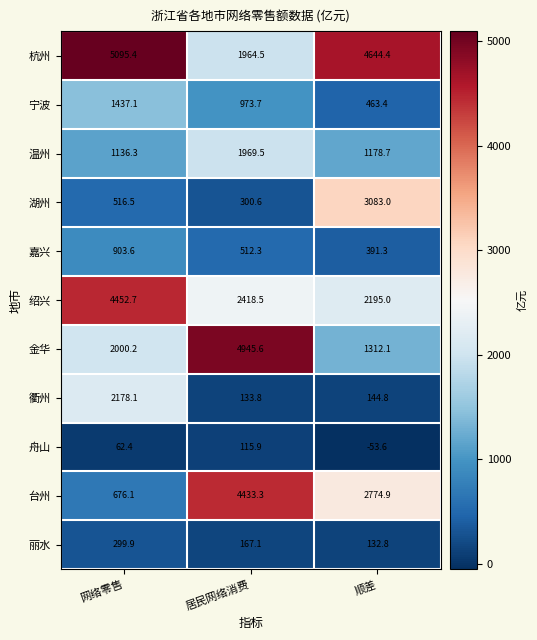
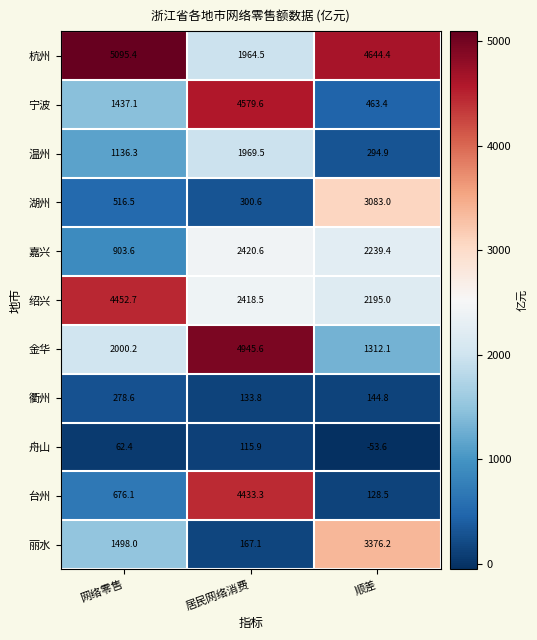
宁波, 居民网络消费: 973.7 -> 4579.6
温州, 顺差: 1178.7 -> 294.9
嘉兴, 居民网络消费: 512.3 -> 2420.6
嘉兴, 顺差: 391.3 -> 2239.4
衢州, 网络零售: 2178.1 -> 278.6
台州, 顺差: 2774.9 -> 128.5
丽水, 网络零售: 299.9 -> 1498.0
丽水, 顺差: 132.8 -> 3376.2
